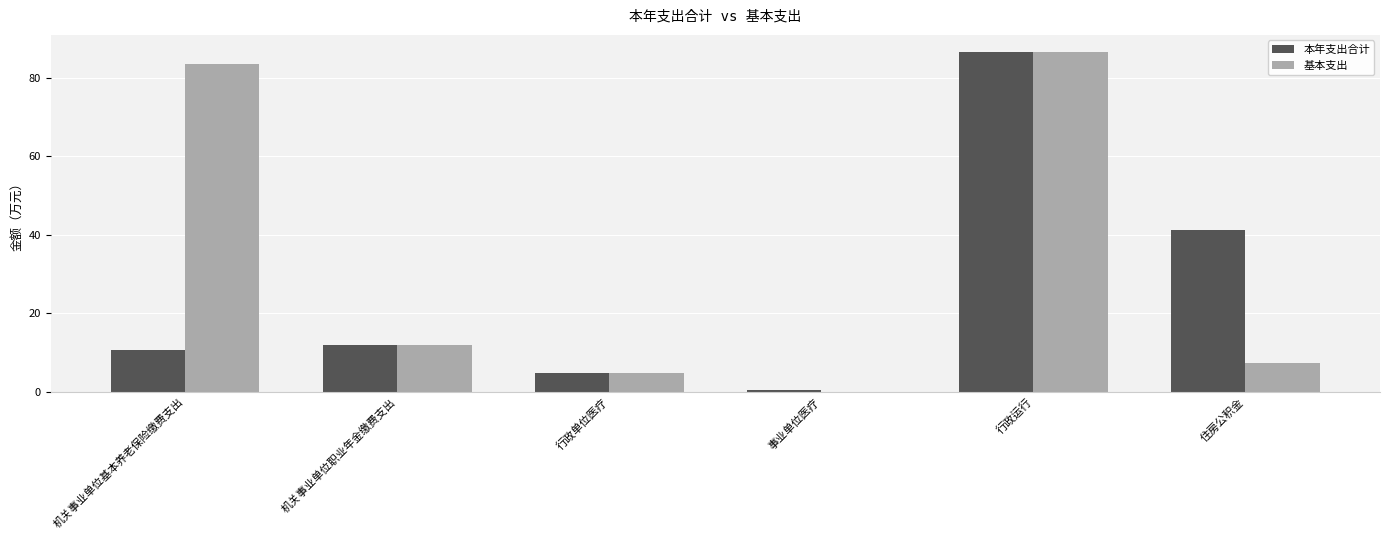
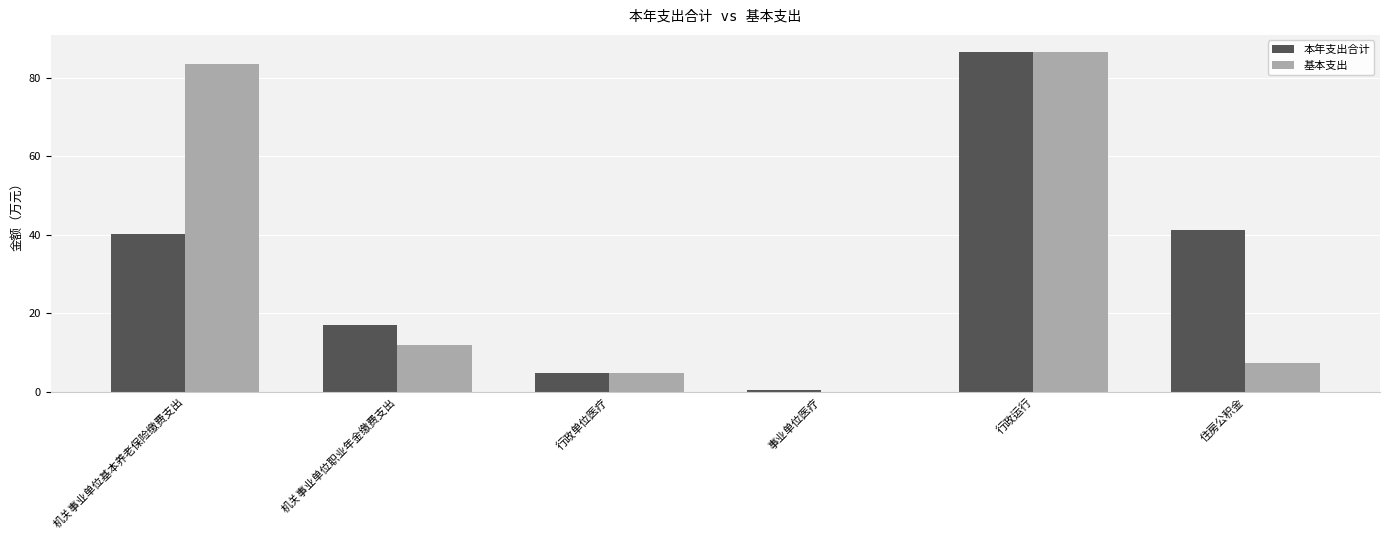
本年支出合计, 机关事业单位基本养老保险缴费支出: 11 -> 40
本年支出合计, 机关事业单位职业年金缴费支出: 12 -> 17
